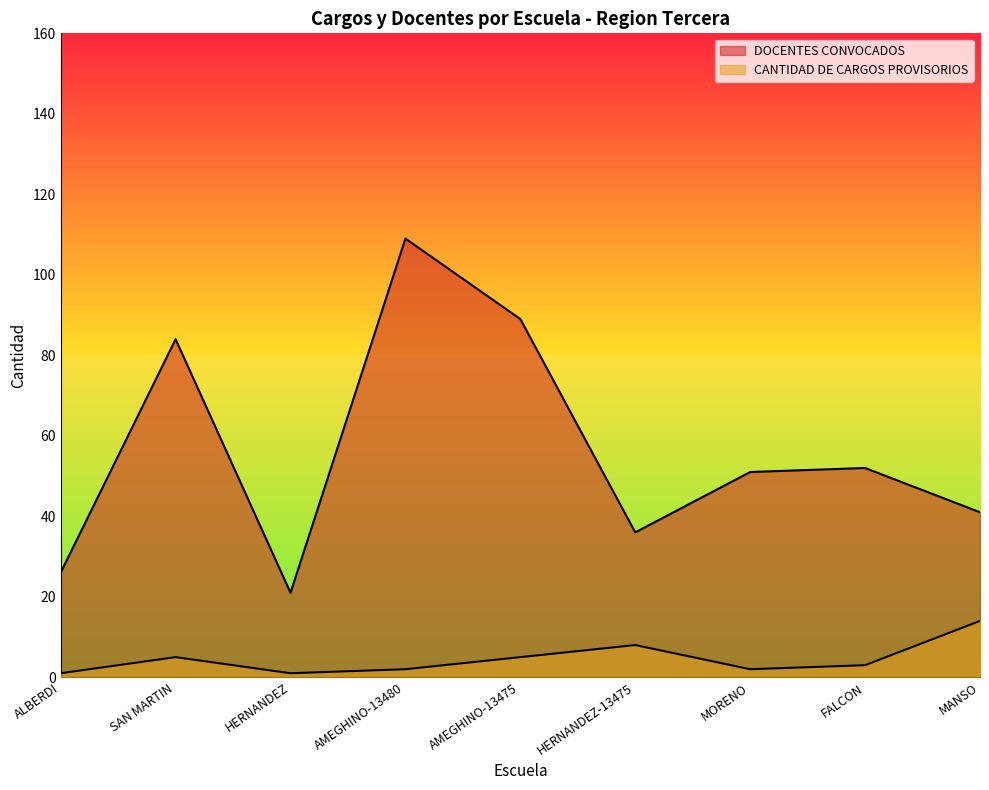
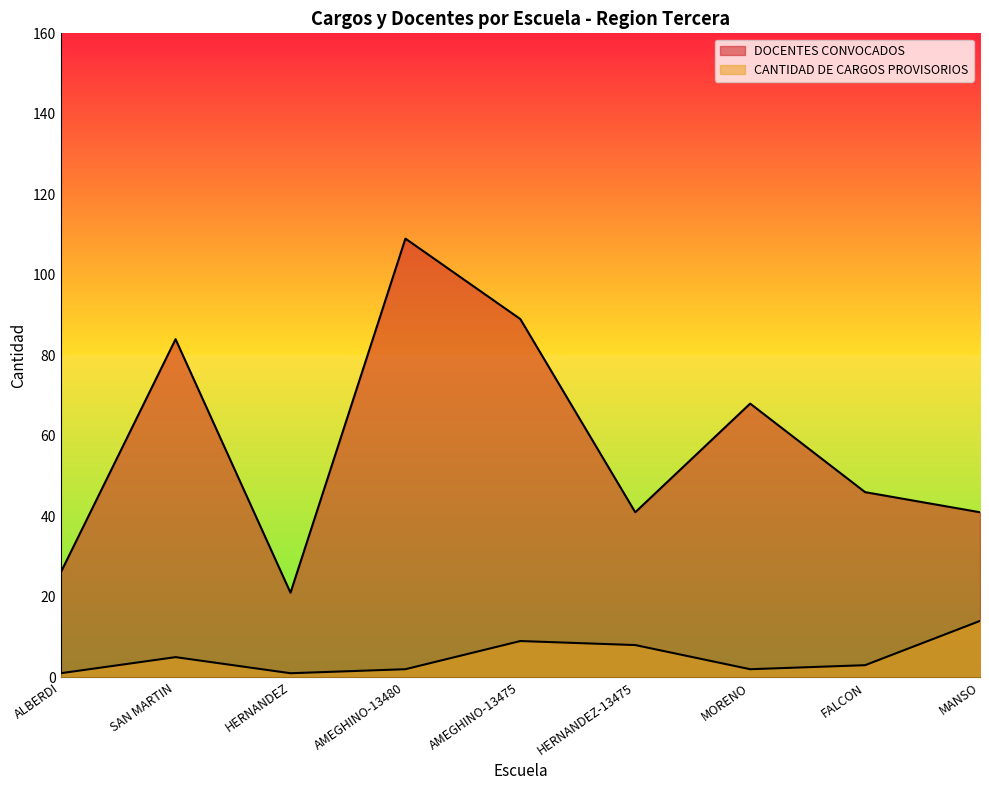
CANTIDAD DE CARGOS PROVISORIOS, AMEGHINO-13475: 5 -> 9
DOCENTES CONVOCADOS, HERNANDEZ-13475: 36 -> 41
DOCENTES CONVOCADOS, MORENO: 51 -> 68
DOCENTES CONVOCADOS, FALCON: 52 -> 46
